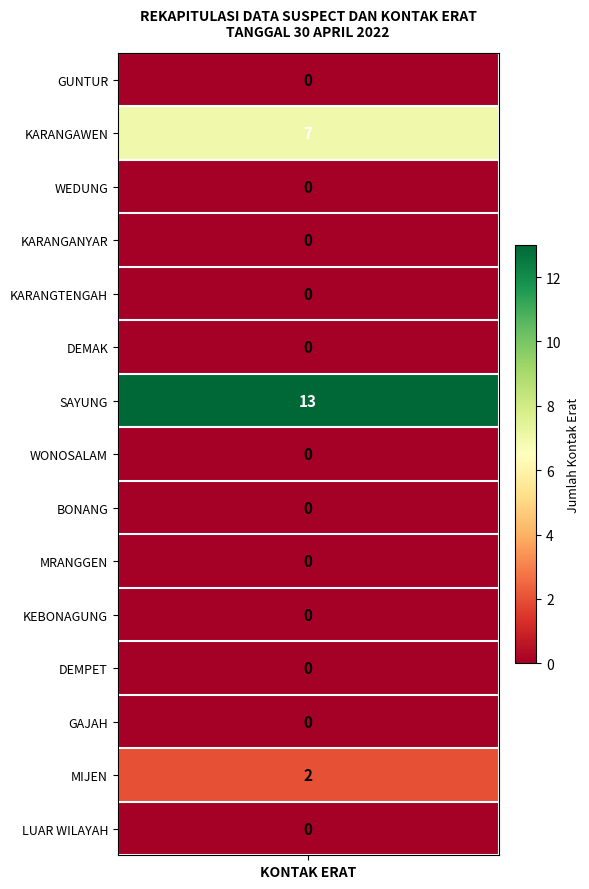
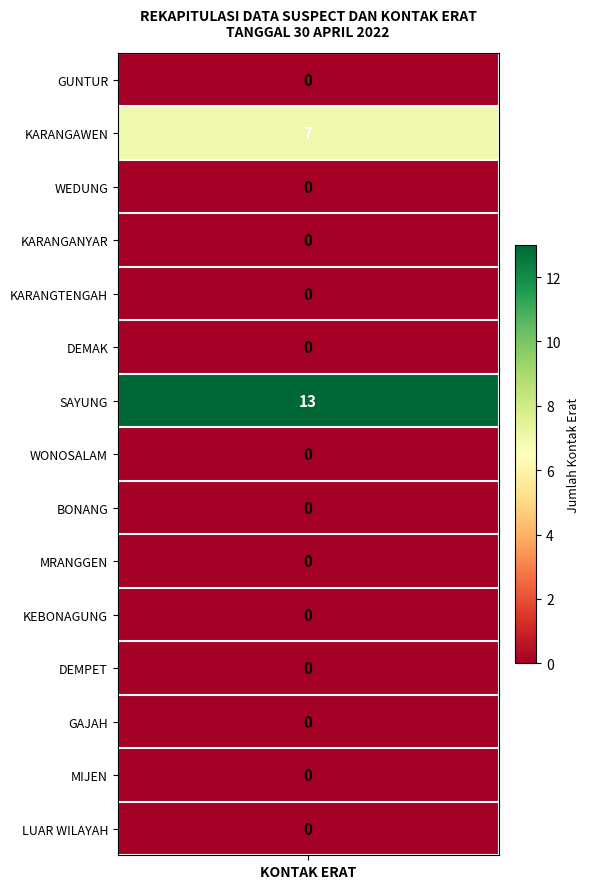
MIJEN, KONTAK ERAT: 2 -> 0
